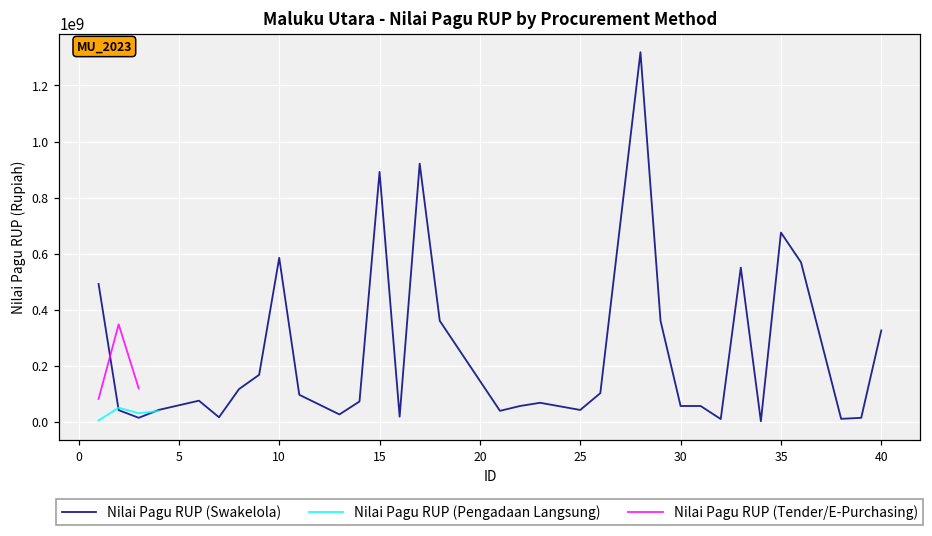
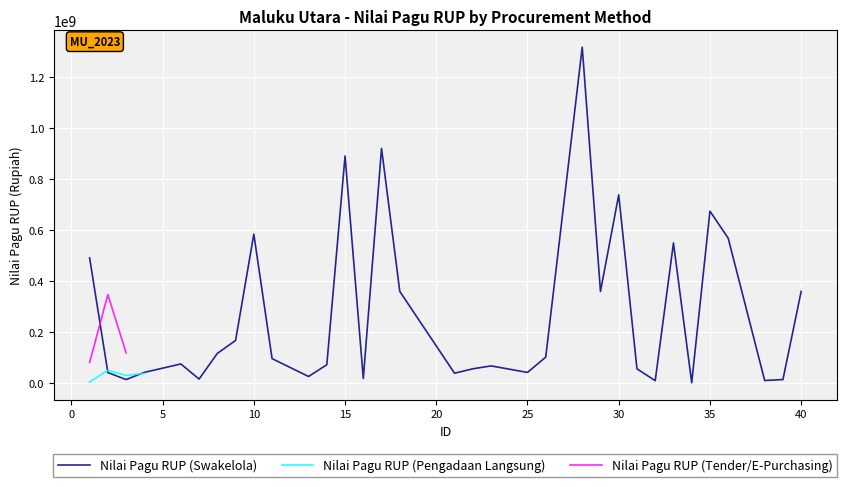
Nilai Pagu RUP (Swakelola), 30: 60000000 -> 740000000
Nilai Pagu RUP (Swakelola), 40: 330000000 -> 360000000
